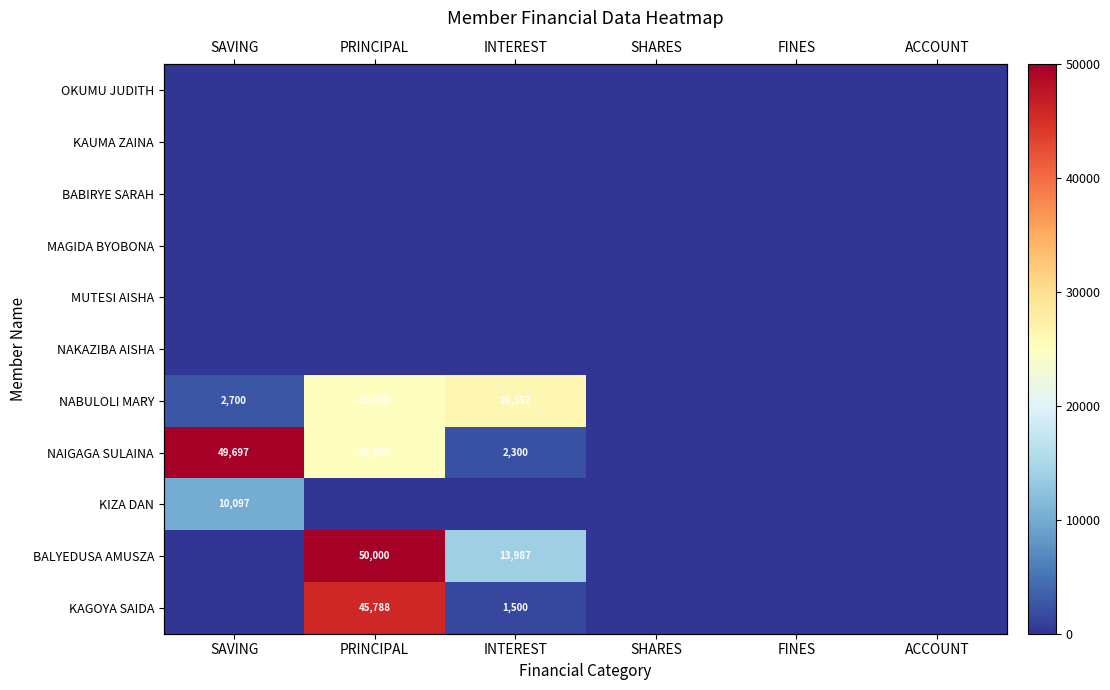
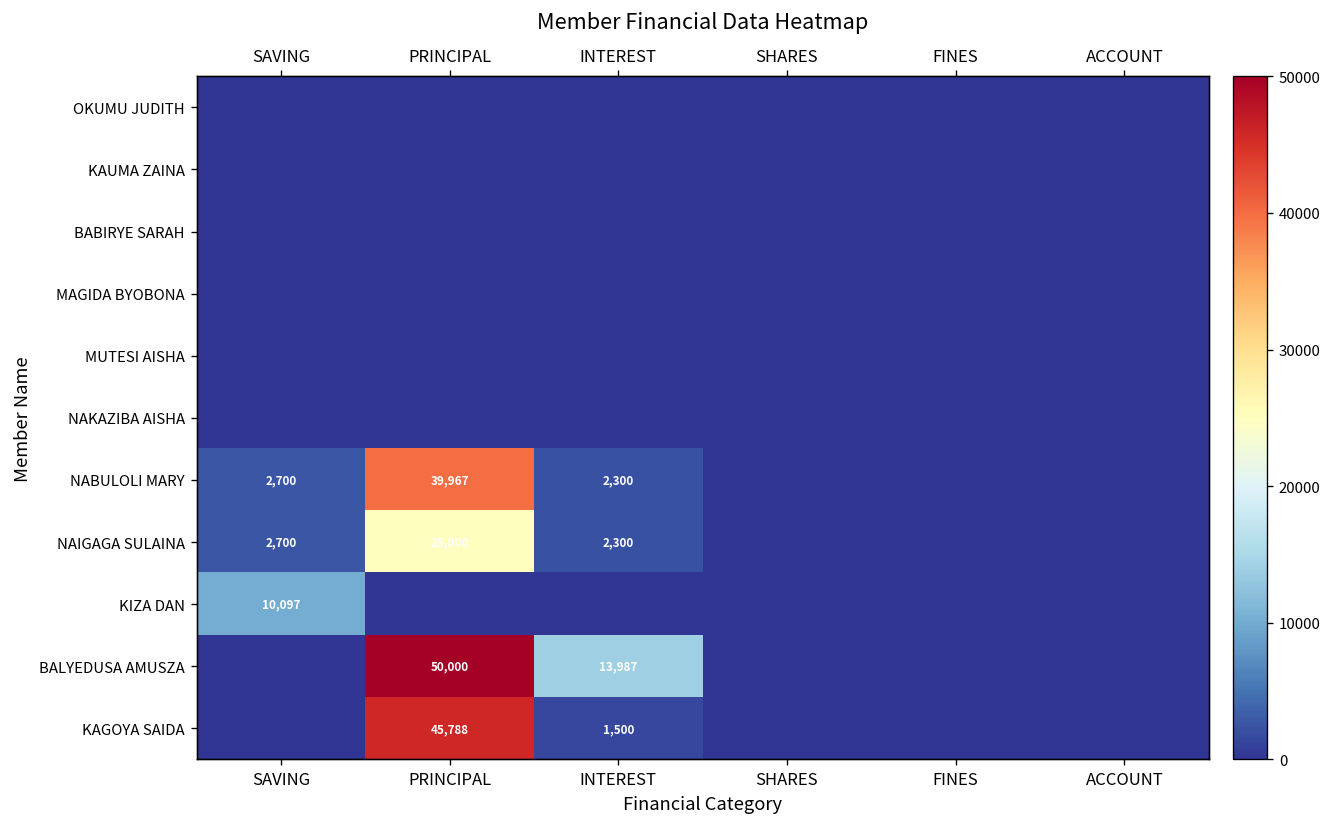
NABULOLI MARY, PRINCIPAL: 25,000 -> 39,967
NABULOLI MARY, INTEREST: 26,357 -> 2,300
NAIGAGA SULAINA, SAVING: 49,697 -> 2,700
